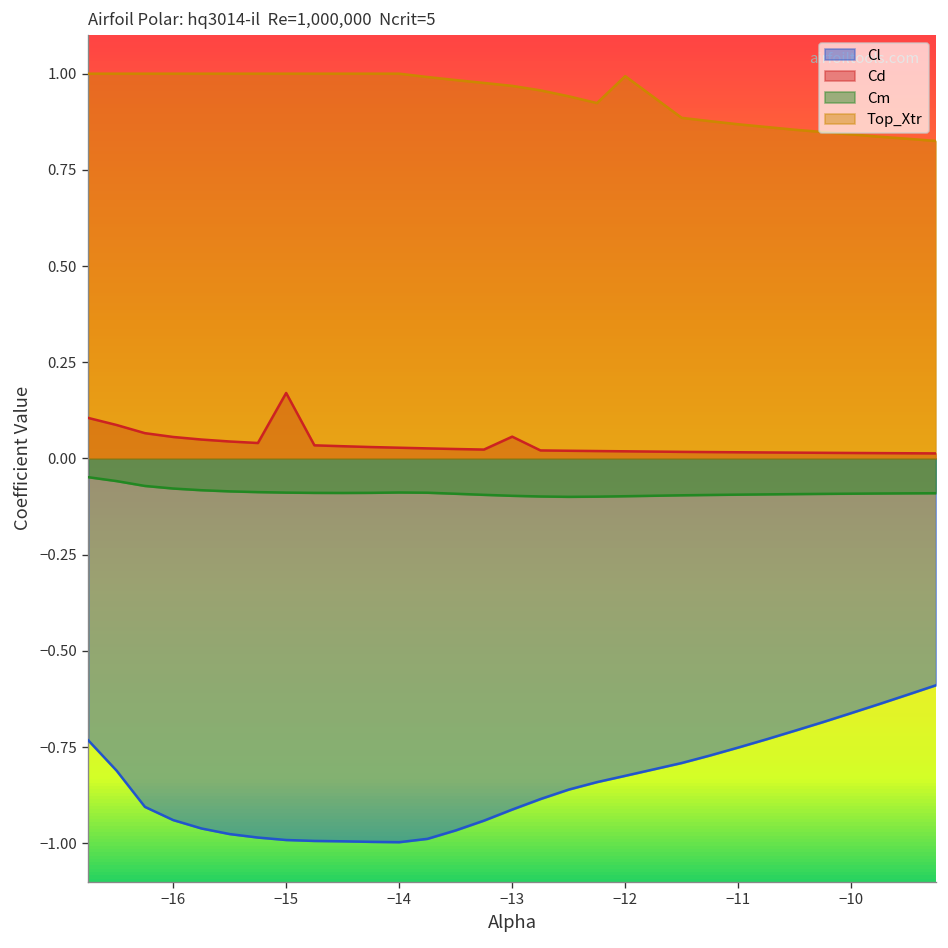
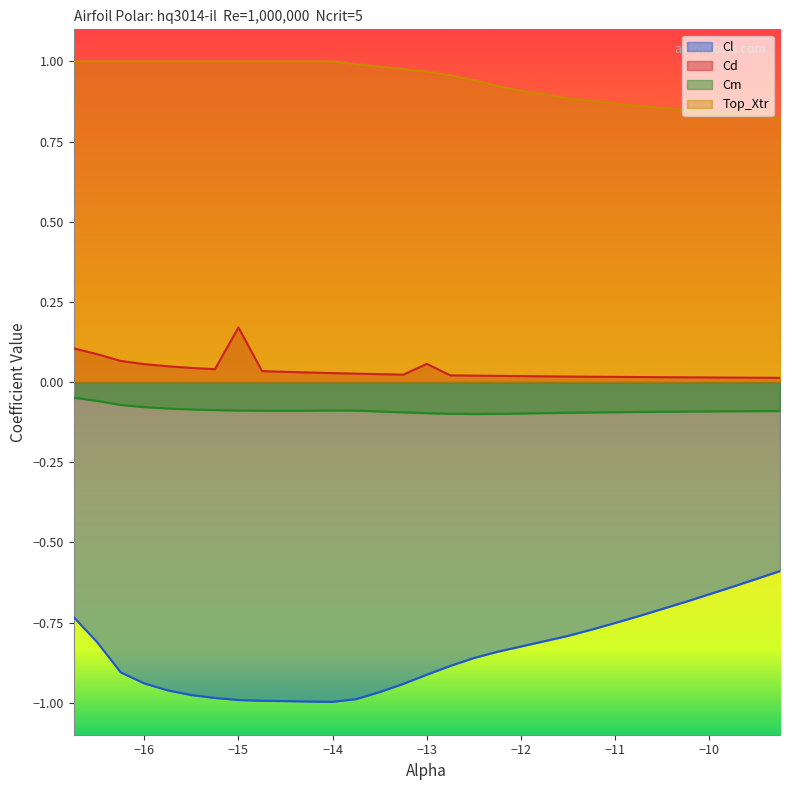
Top_Xtr, −12: 0.99 -> 0.91
